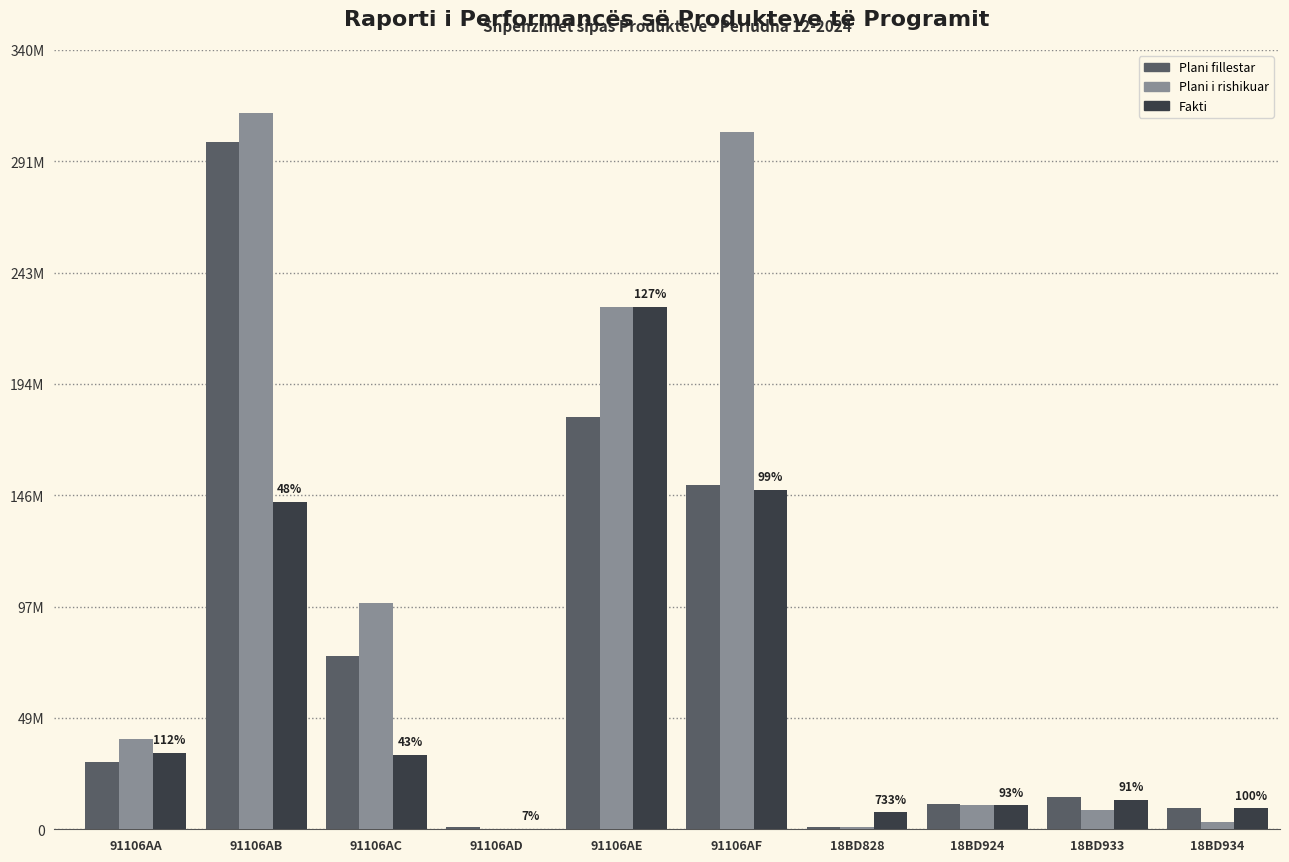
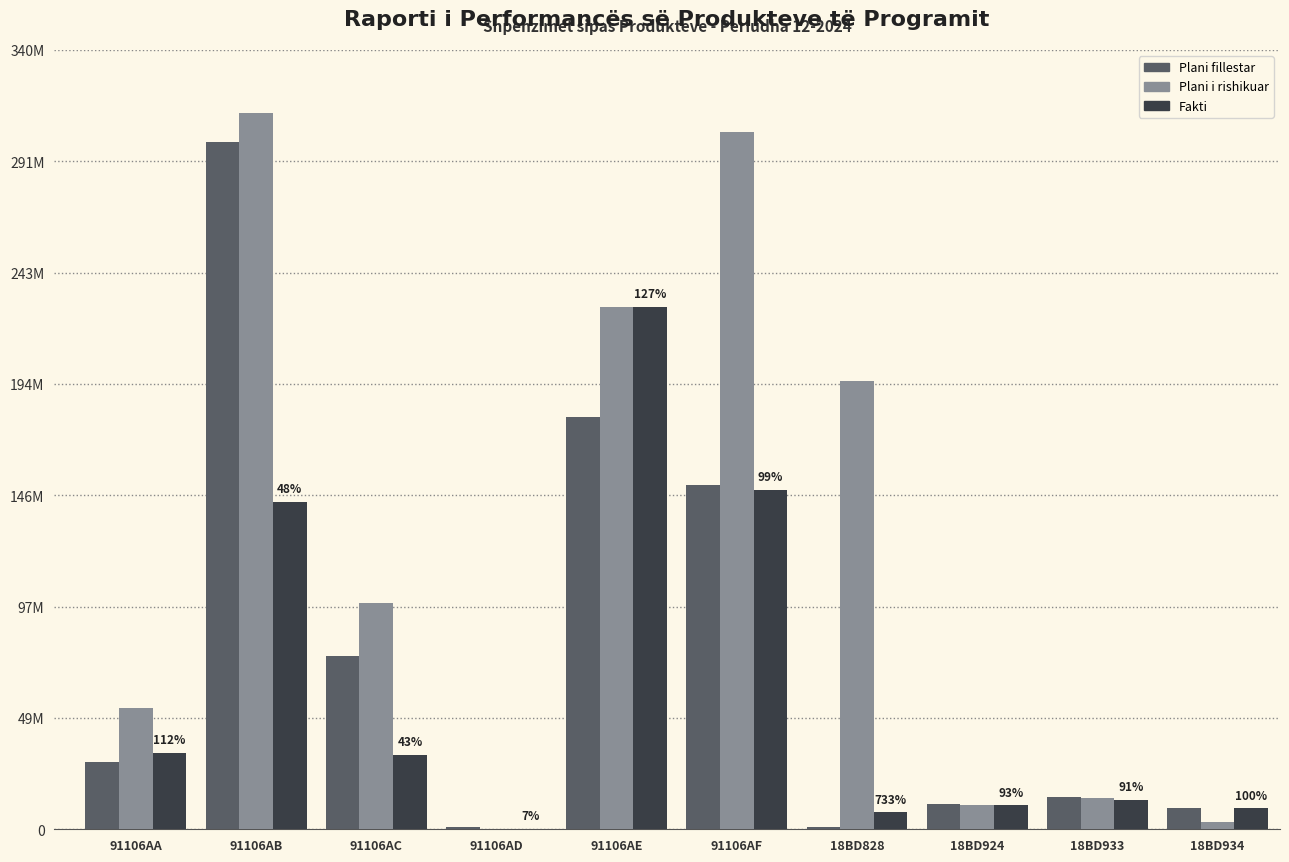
Plani i rishikuar, 91106AA: 40000000 -> 53000000
Plani i rishikuar, 18BD828: 1000000 -> 196000000
Plani i rishikuar, 18BD933: 9000000 -> 13000000
